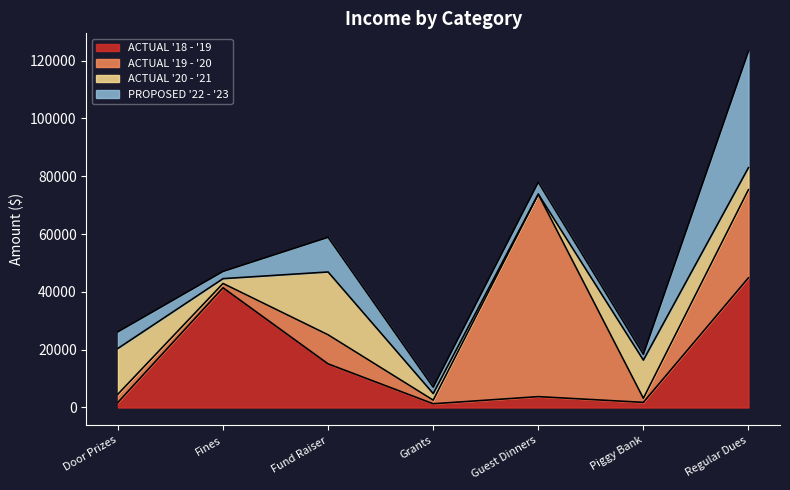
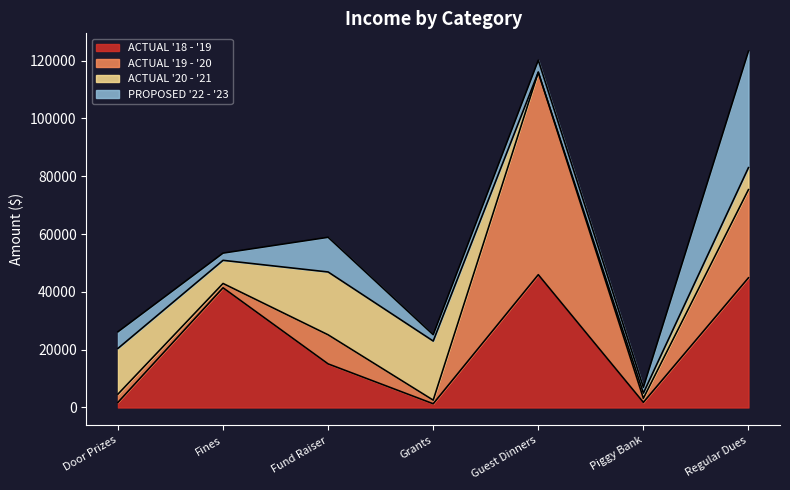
ACTUAL '20 - '21, Fines: 2000 -> 8000
ACTUAL '20 - '21, Grants: 2000 -> 20000
ACTUAL '18 - '19, Guest Dinners: 4000 -> 46000
ACTUAL '20 - '21, Piggy Bank: 13000 -> 2000
